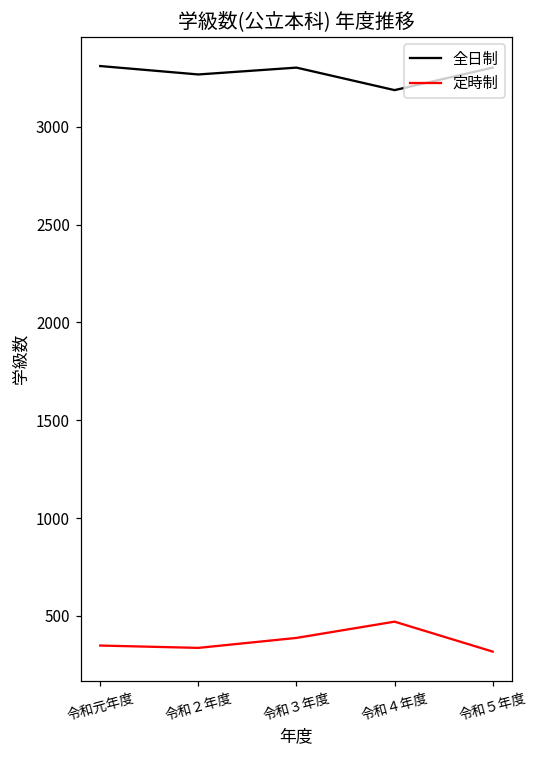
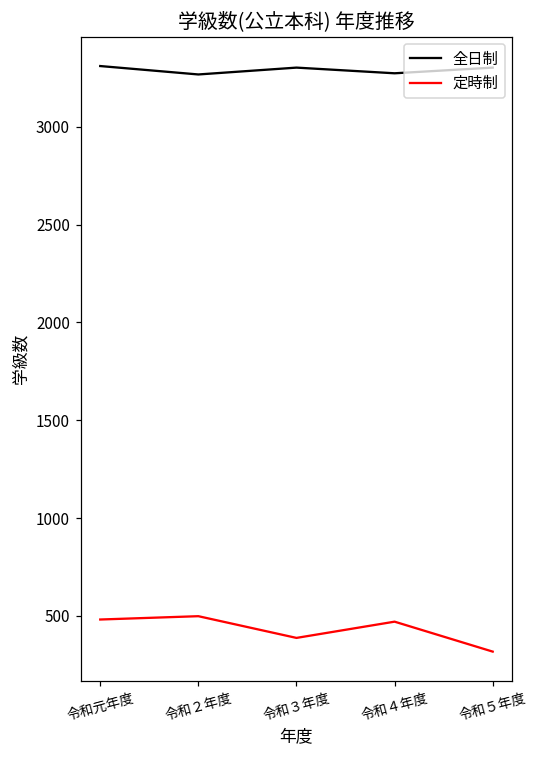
定時制, 令和元年度: 350 -> 480
定時制, 令和２年度: 340 -> 500
全日制, 令和４年度: 3190 -> 3270
